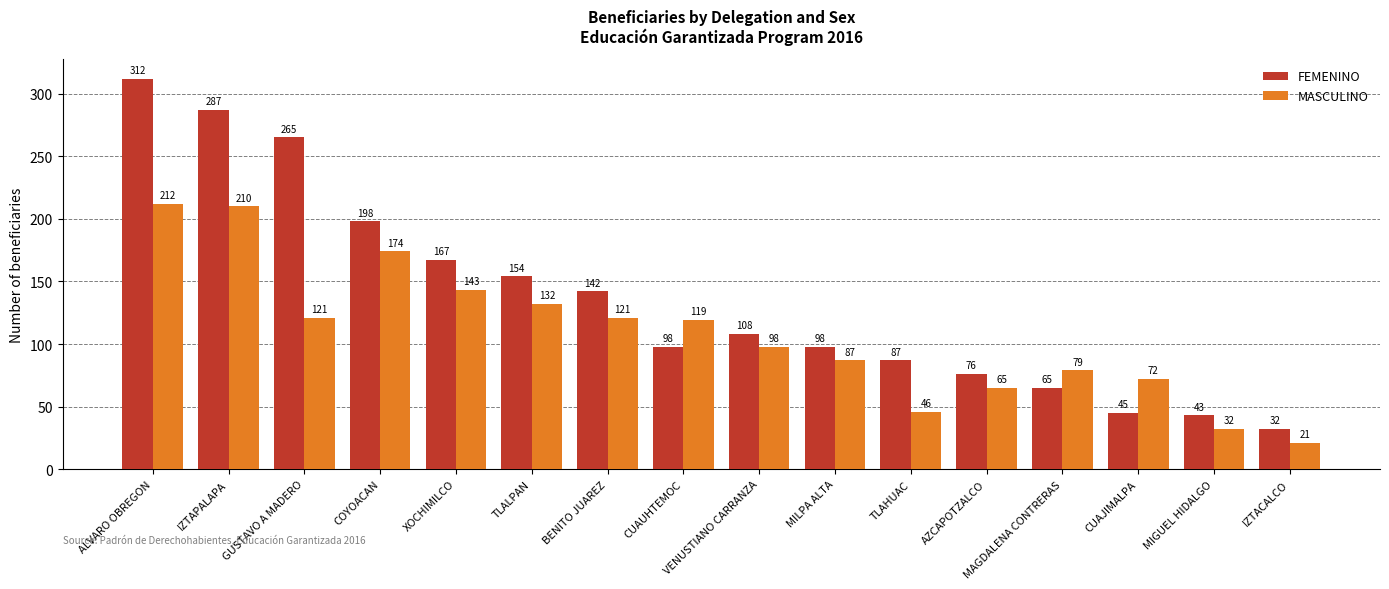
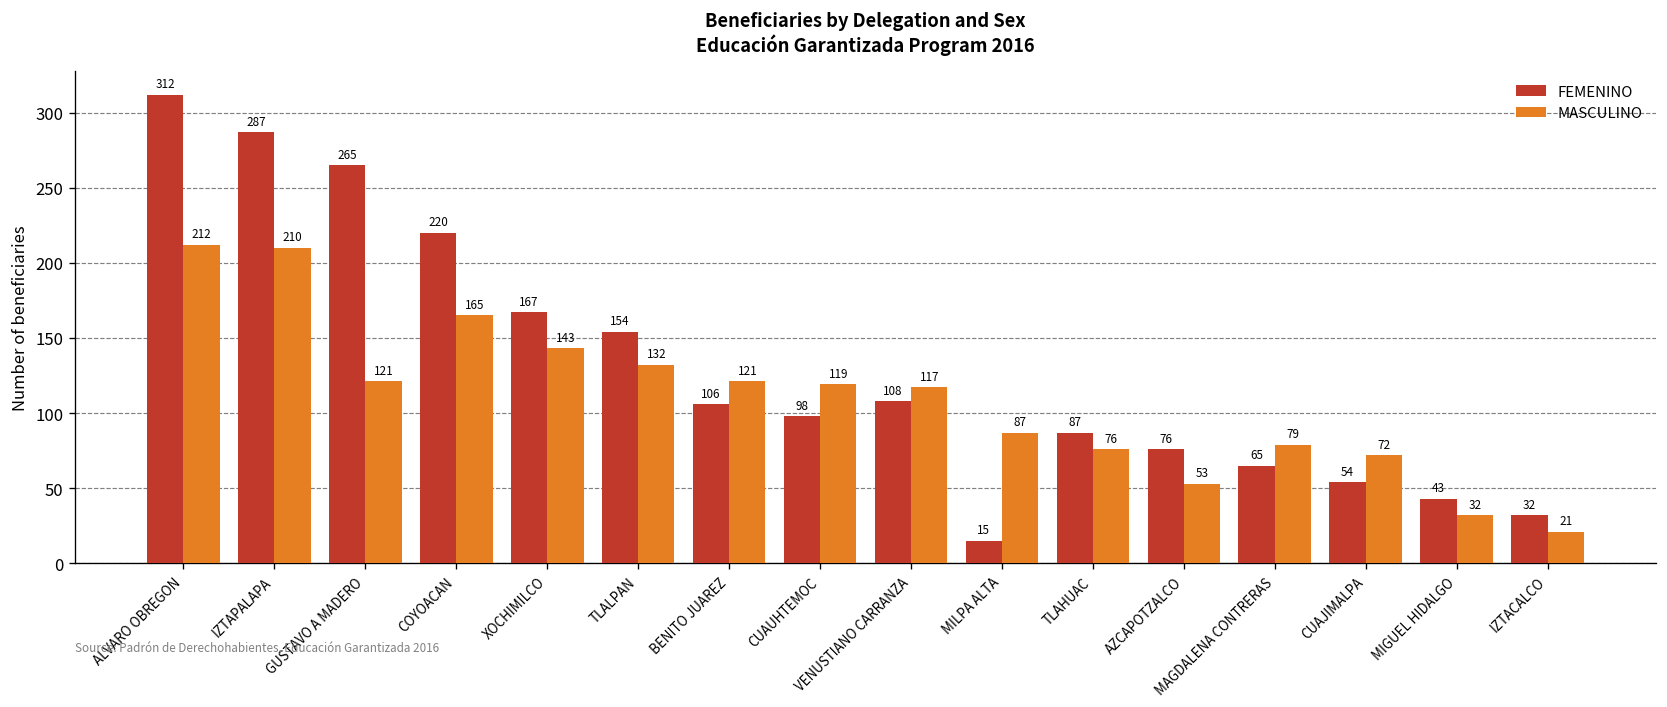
FEMENINO, COYOACAN: 198 -> 220
MASCULINO, COYOACAN: 174 -> 165
FEMENINO, BENITO JUAREZ: 142 -> 106
MASCULINO, VENUSTIANO CARRANZA: 98 -> 117
FEMENINO, MILPA ALTA: 98 -> 15
MASCULINO, TLAHUAC: 46 -> 76
MASCULINO, AZCAPOTZALCO: 65 -> 53
FEMENINO, CUAJIMALPA: 45 -> 54
